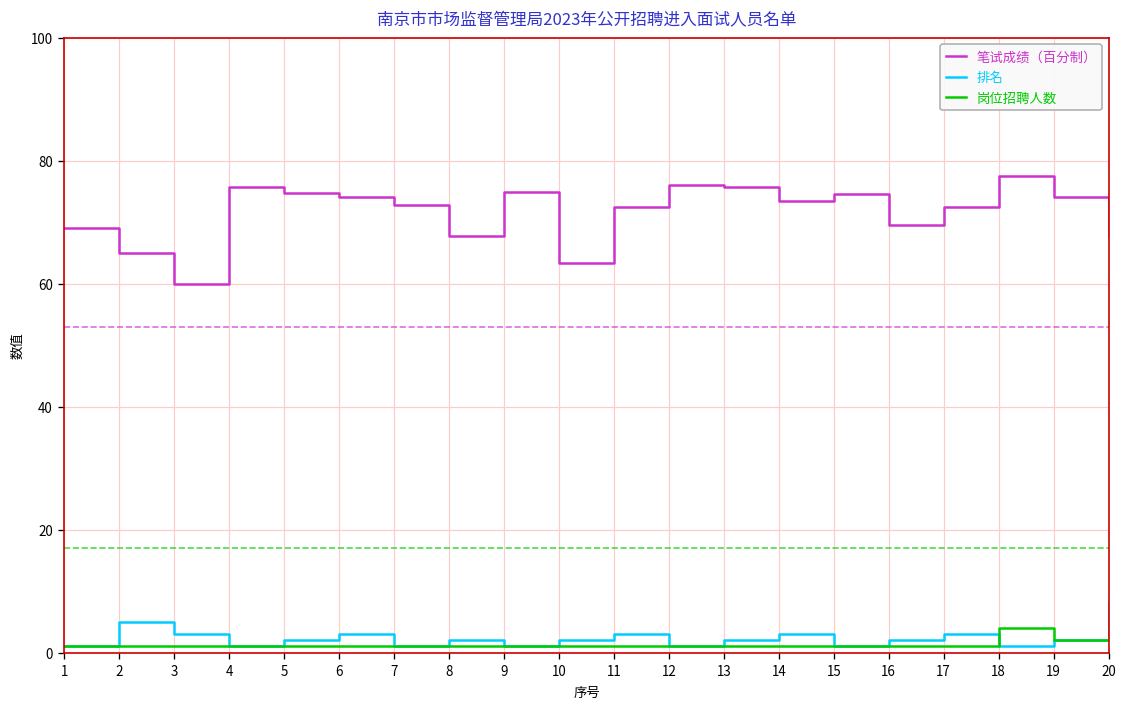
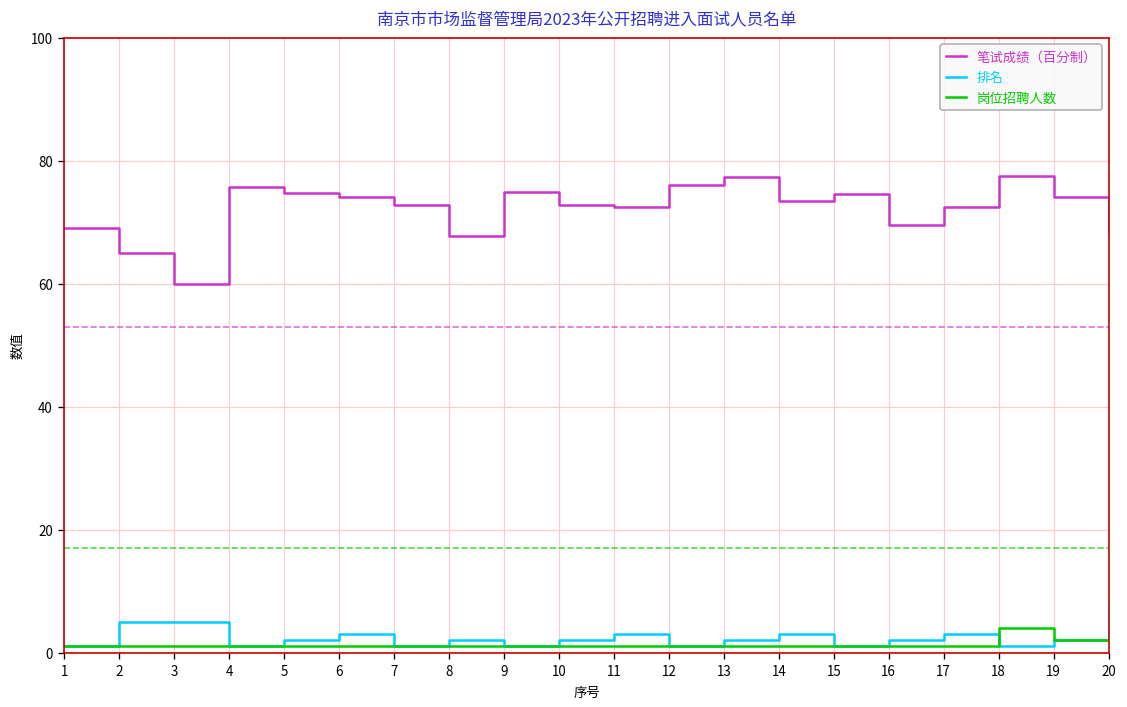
排名, 3: 3 -> 5
笔试成绩（百分制）, 10: 63 -> 73
笔试成绩（百分制）, 13: 76 -> 77
